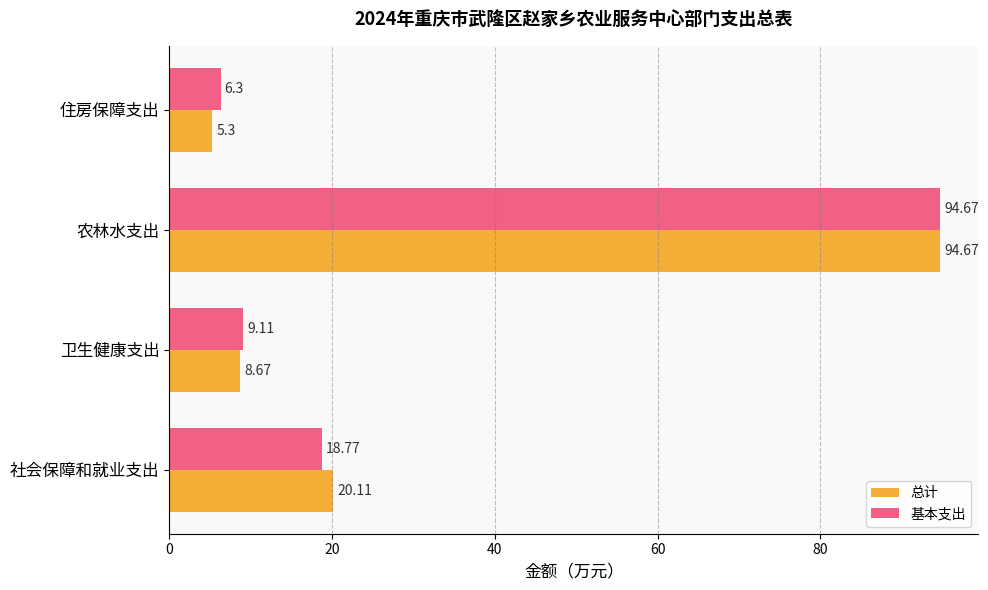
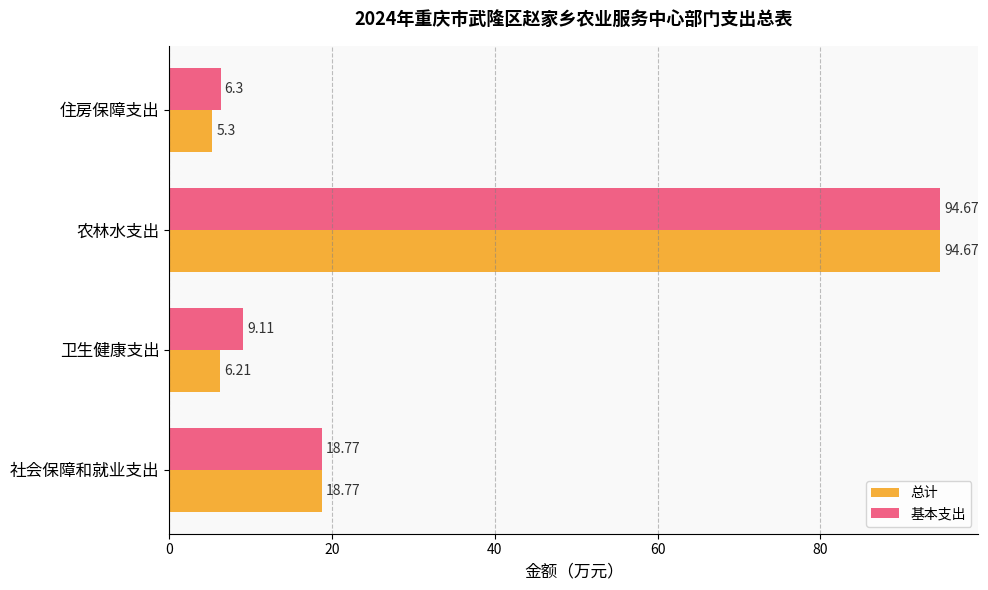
总计, 卫生健康支出: 8.67 -> 6.21
总计, 社会保障和就业支出: 20.11 -> 18.77
